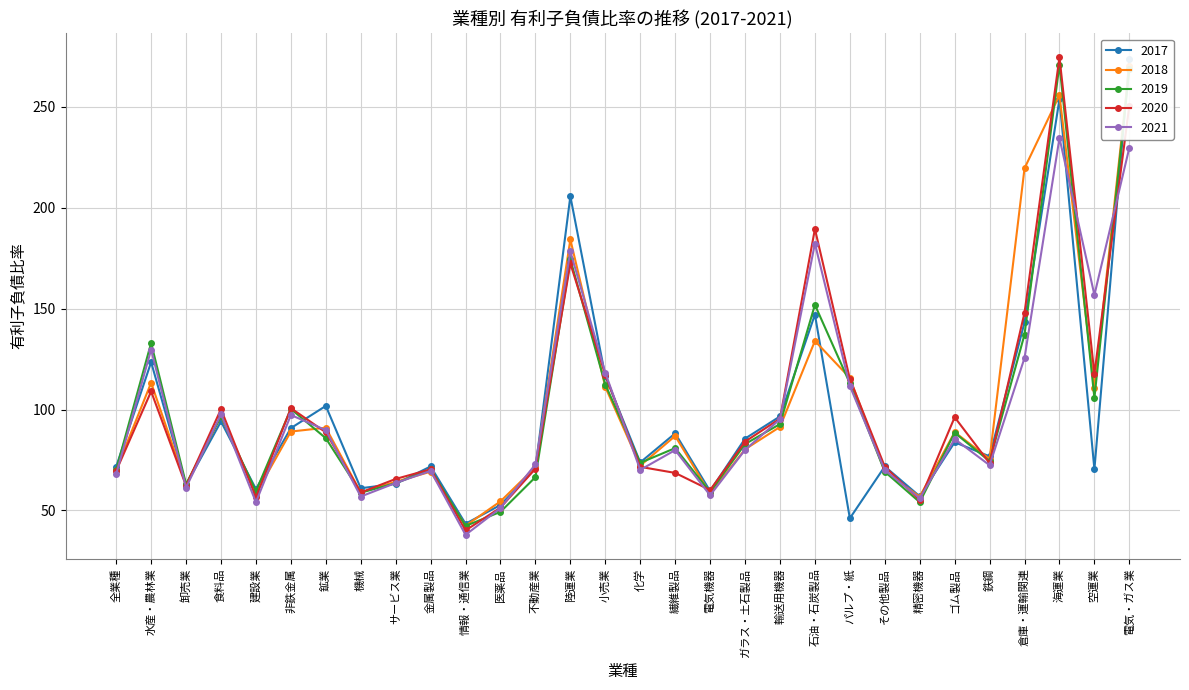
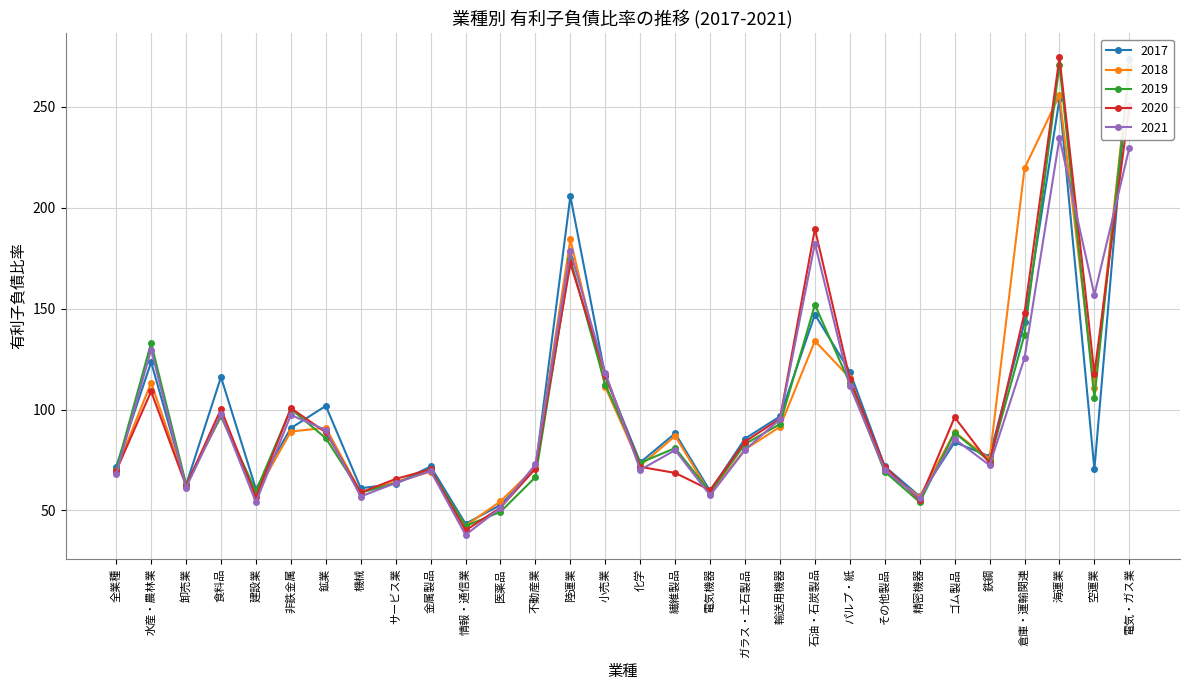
2017, 食料品: 94 -> 116
2017, パルプ・紙: 46 -> 119
